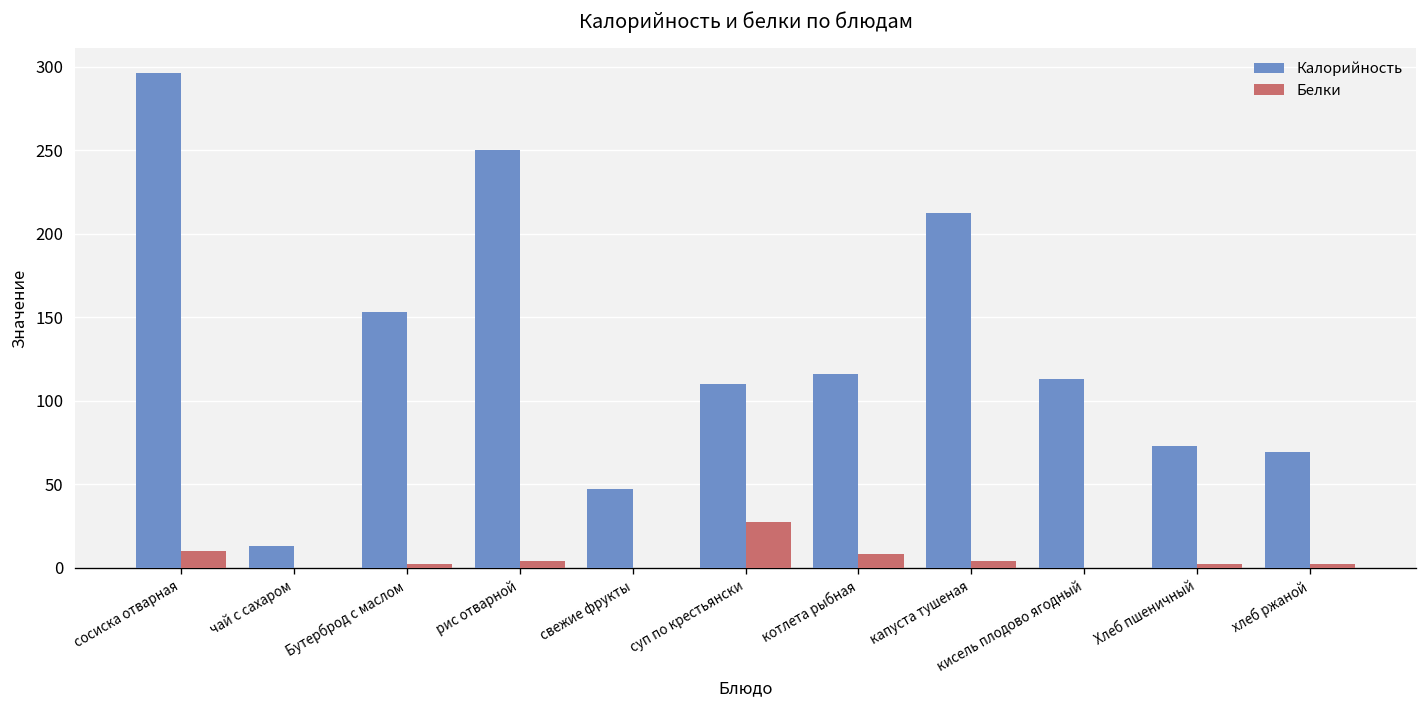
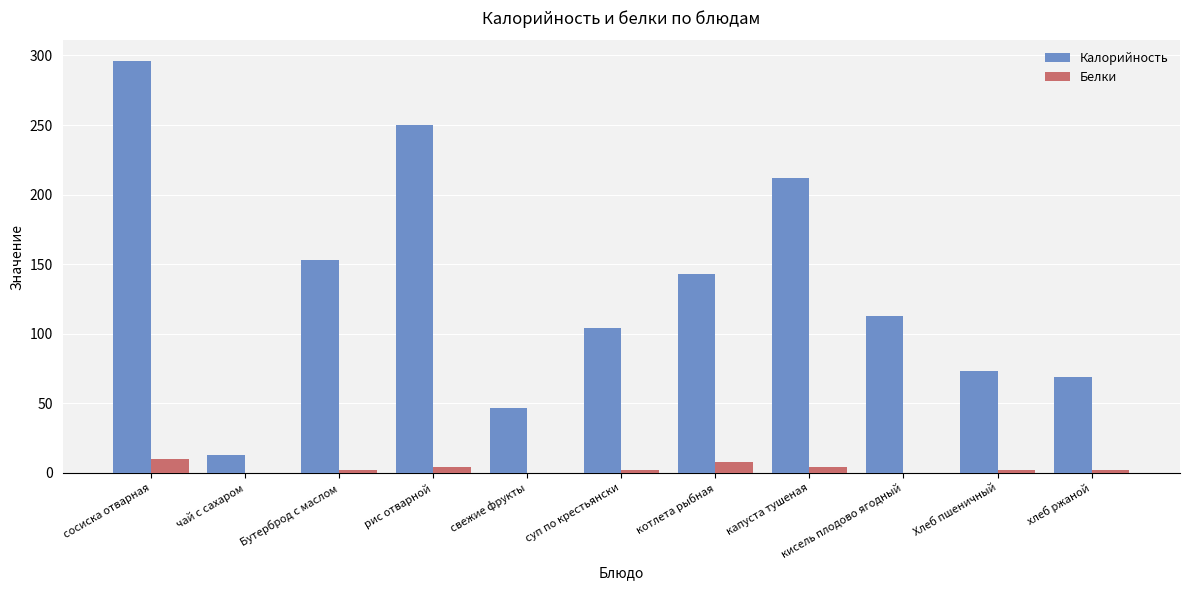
Калорийность, суп по крестьянски: 110 -> 104
Белки, суп по крестьянски: 27 -> 2
Калорийность, котлета рыбная: 116 -> 143
